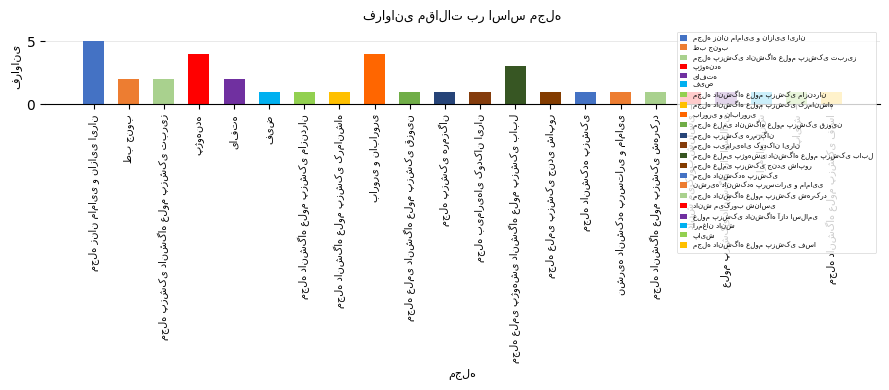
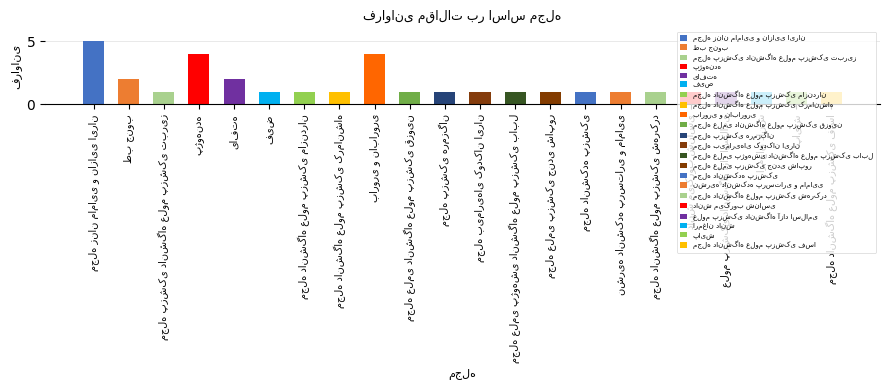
مجله پزشکی دانشگاه علوم پزشکی تبریز: 2 -> 1
مجله علمی پژوهشی دانشگاه علوم پزشکی بابل: 3 -> 1
